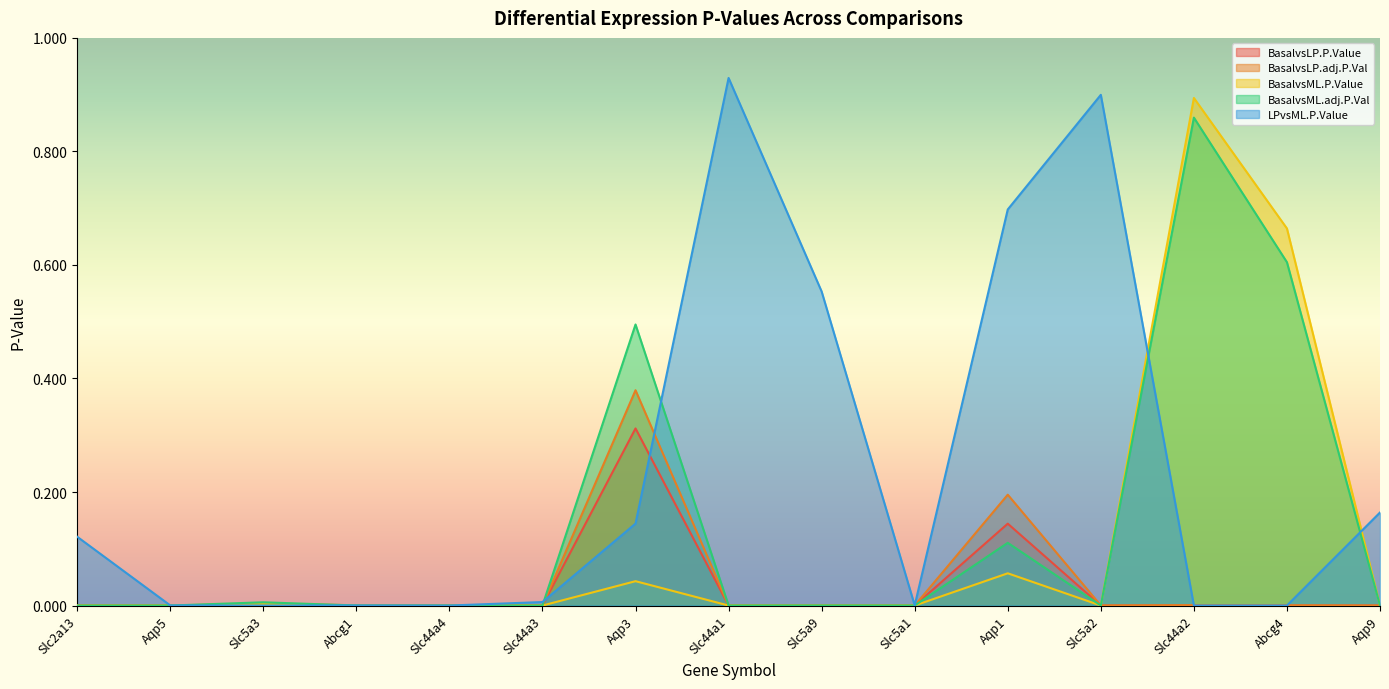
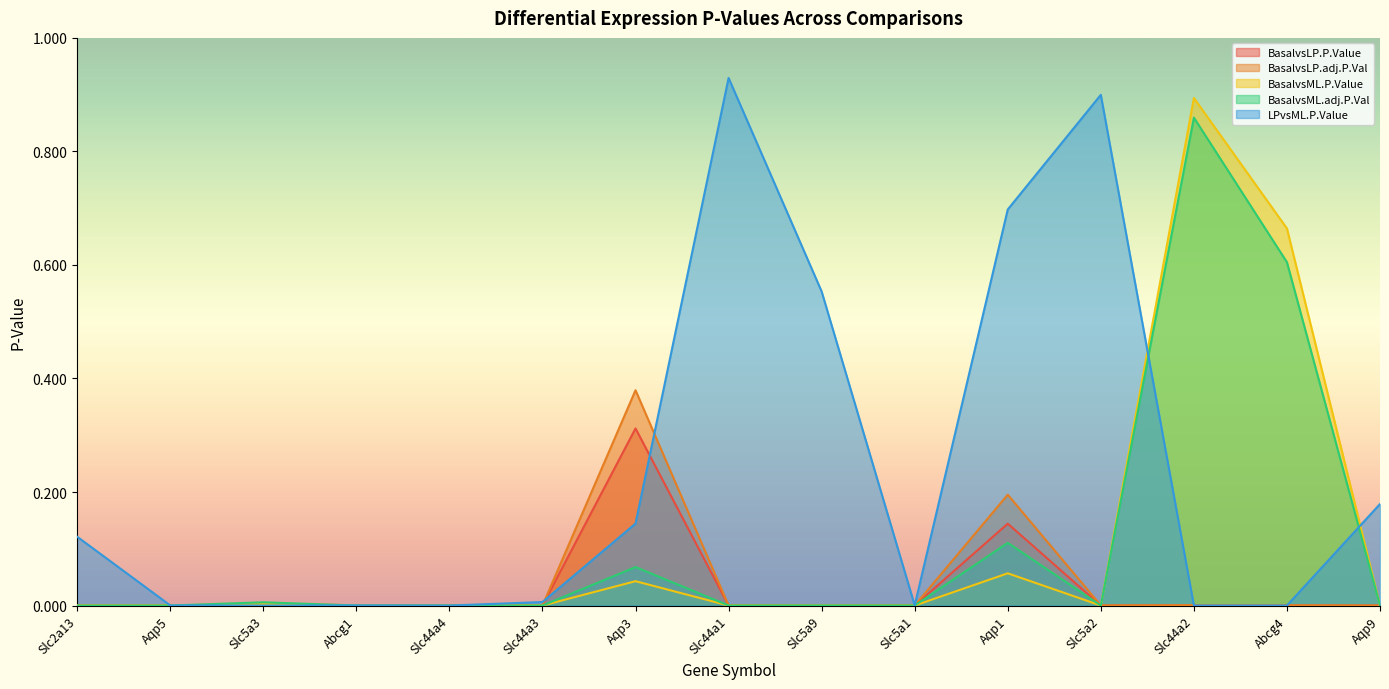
BasalvsML.adj.P.Val, Aqp3: 0.50 -> 0.07
LPvsML.P.Value, Aqp9: 0.16 -> 0.18
